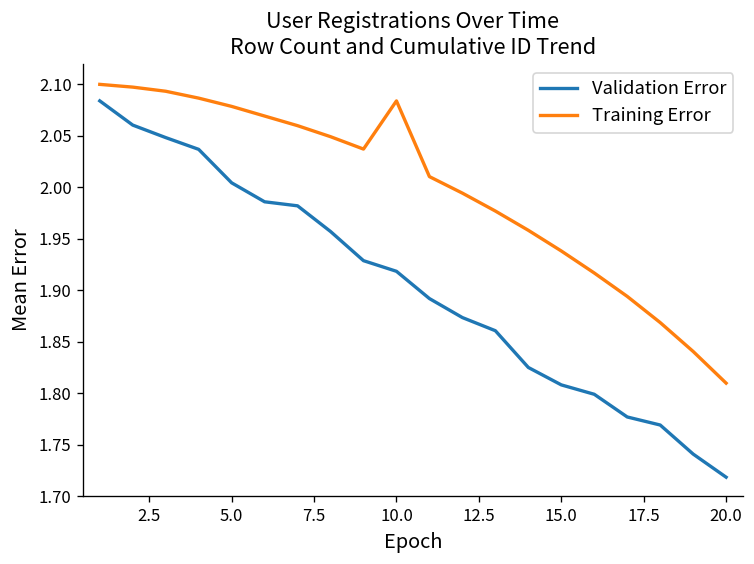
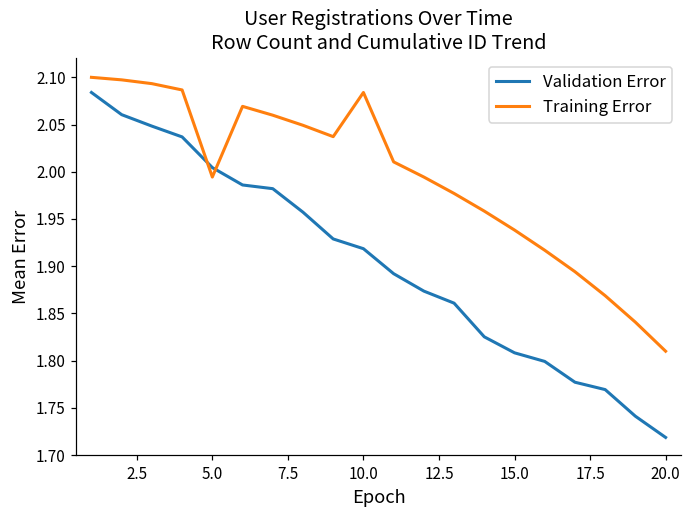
Training Error, 5.0: 2.08 -> 1.99
